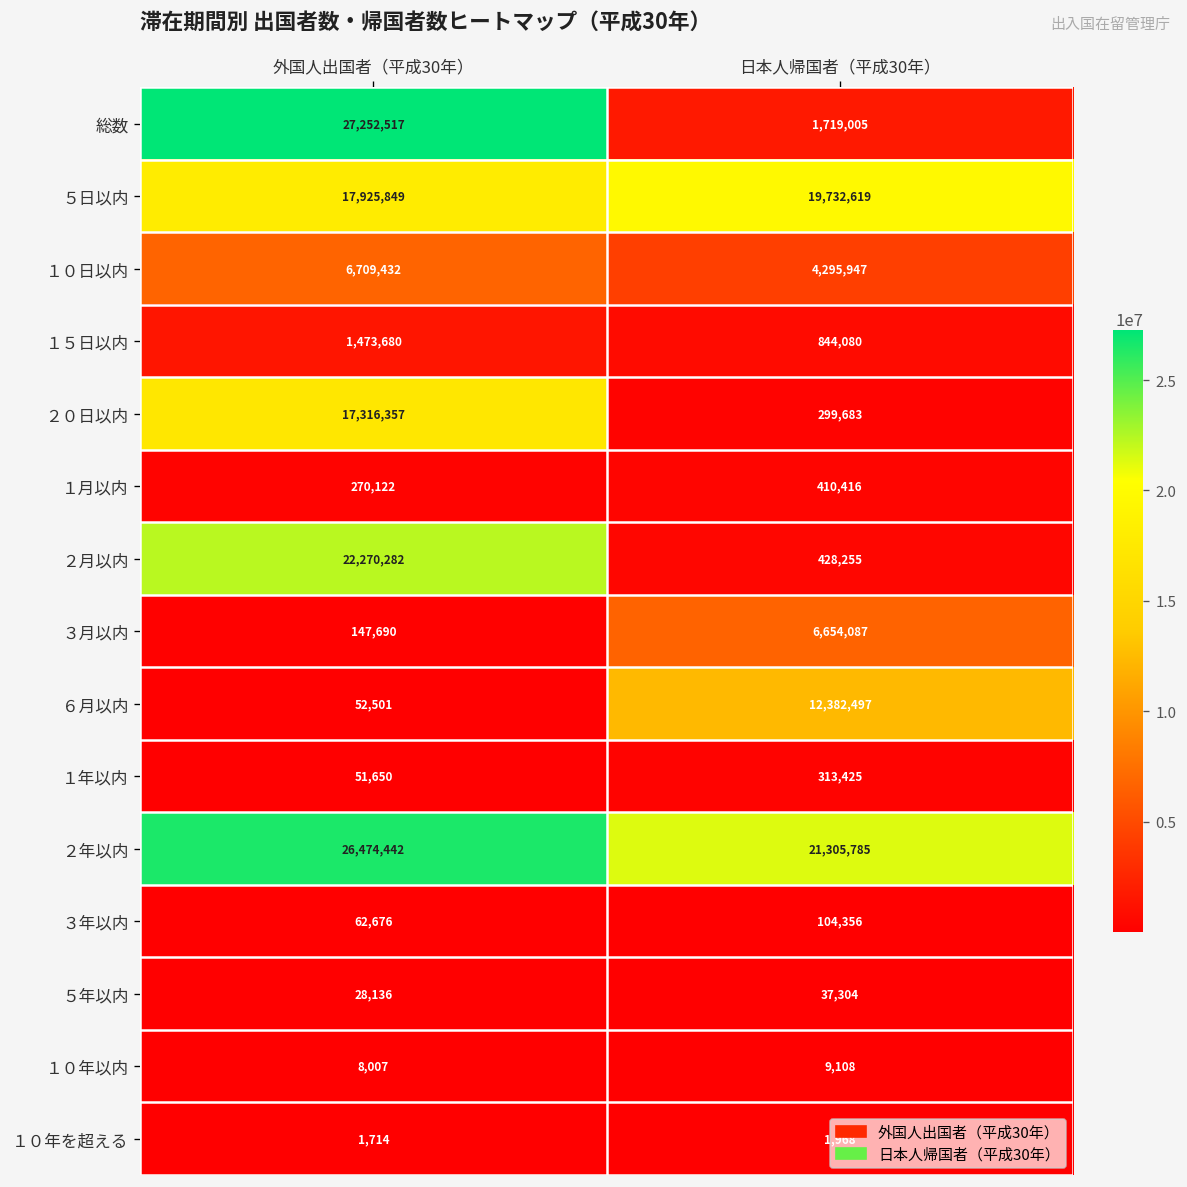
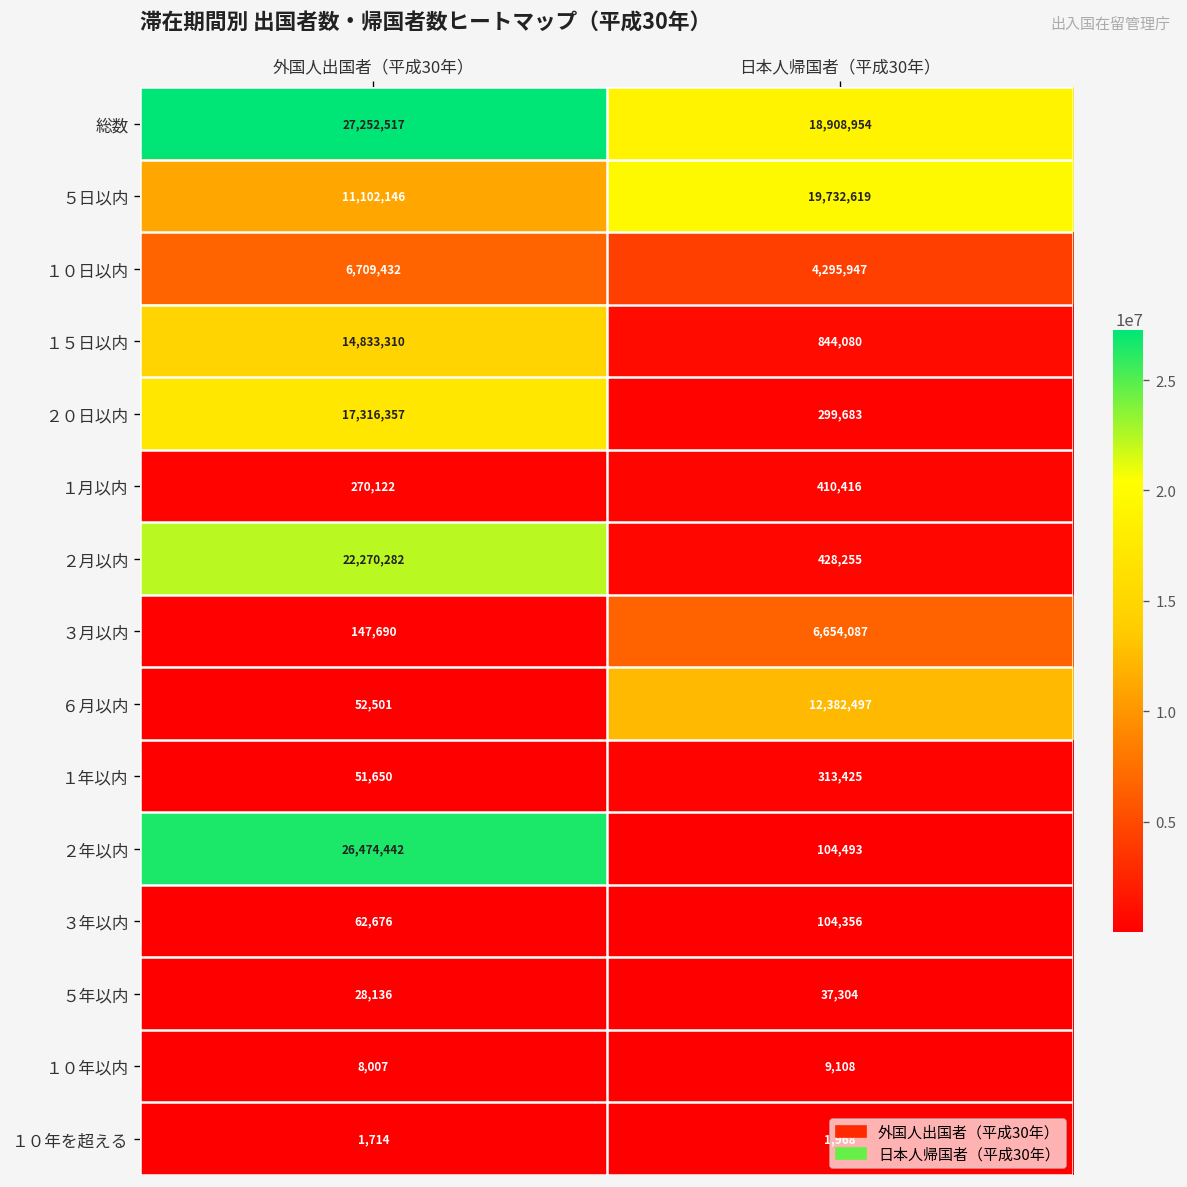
総数, 日本人帰国者（平成30年）: 1,719,005 -> 18,908,954
５日以内, 外国人出国者（平成30年）: 17,925,849 -> 11,102,146
１５日以内, 外国人出国者（平成30年）: 1,473,680 -> 14,833,310
２年以内, 日本人帰国者（平成30年）: 21,305,785 -> 104,493
